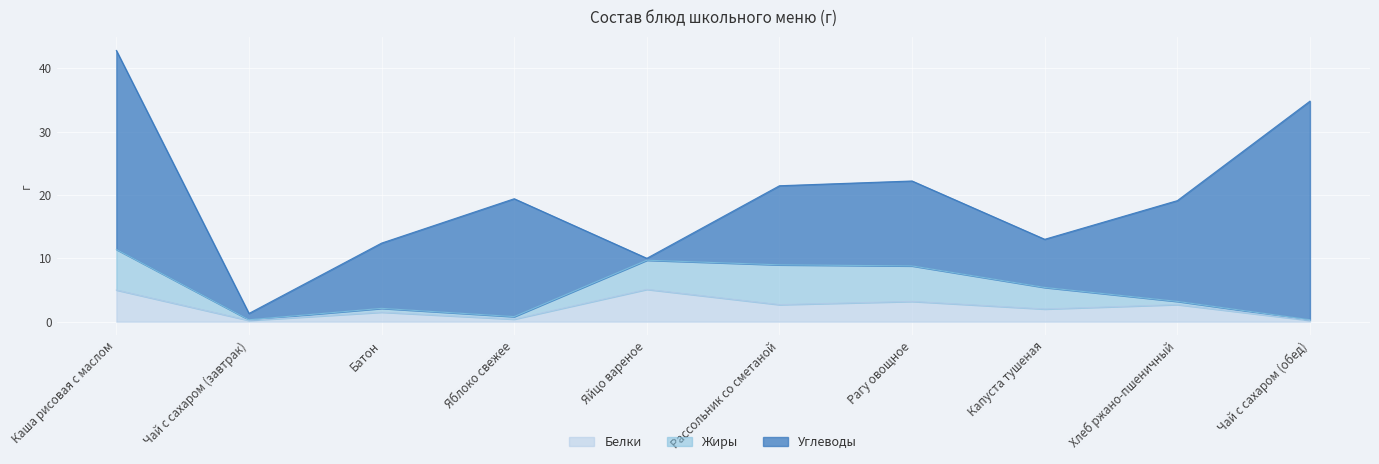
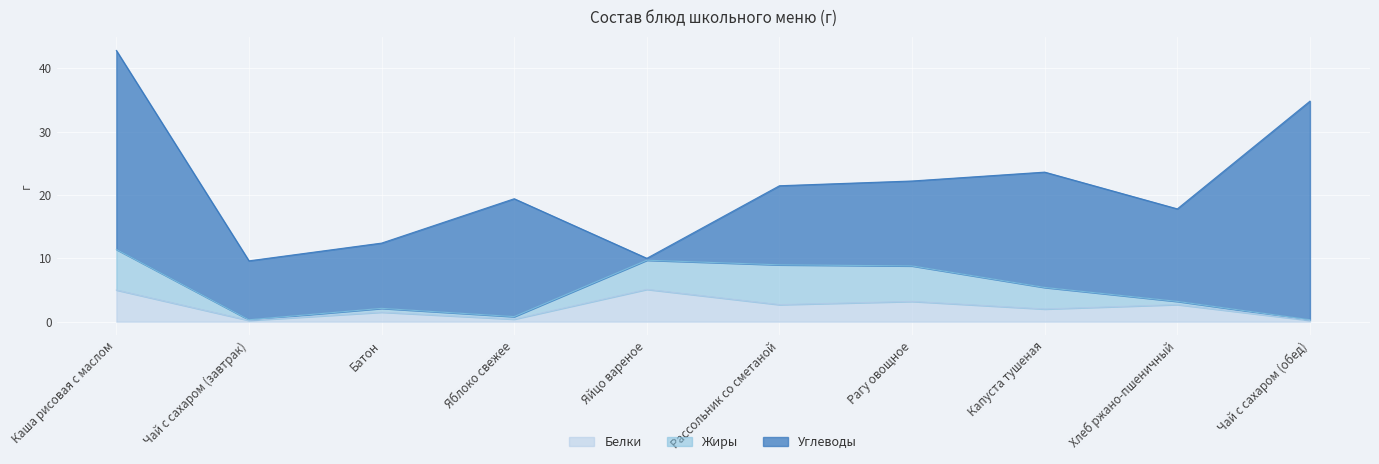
Углеводы, Чай с сахаром (завтрак): 1 -> 9
Углеводы, Капуста тушеная: 8 -> 18
Углеводы, Хлеб ржано-пшеничный: 16 -> 15
